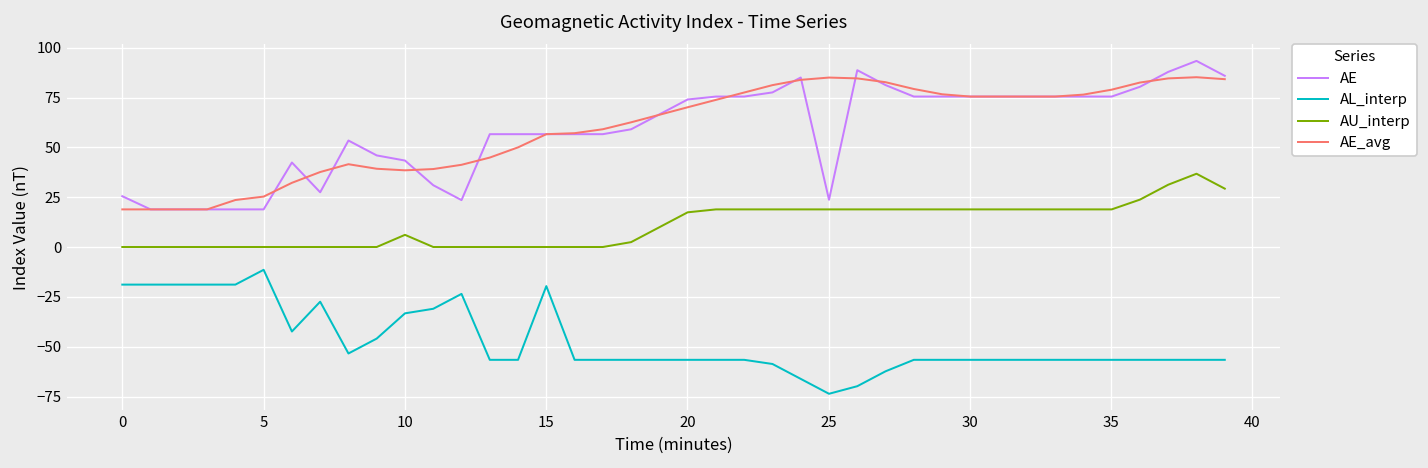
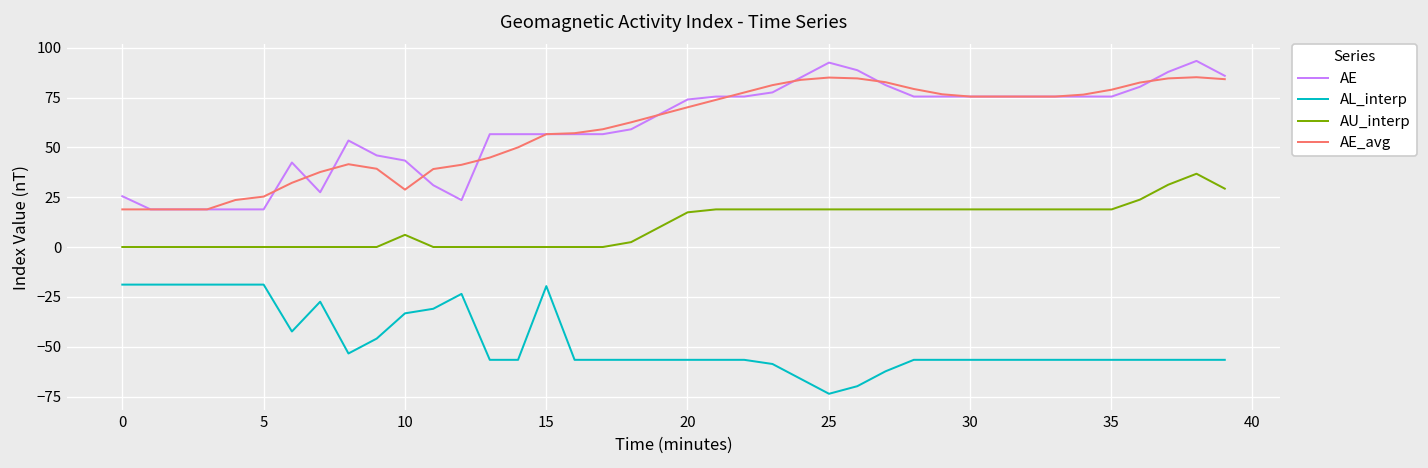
AL_interp, 5: -11 -> -19
AE_avg, 10: 38 -> 29
AE, 25: 24 -> 93
